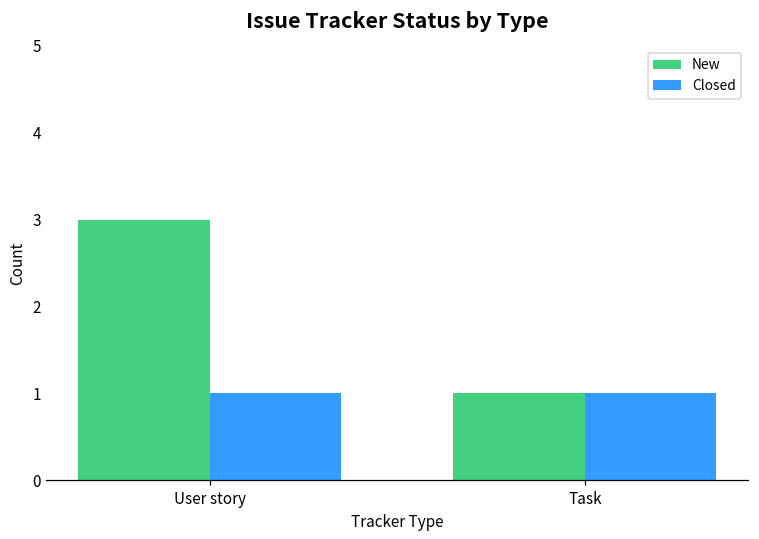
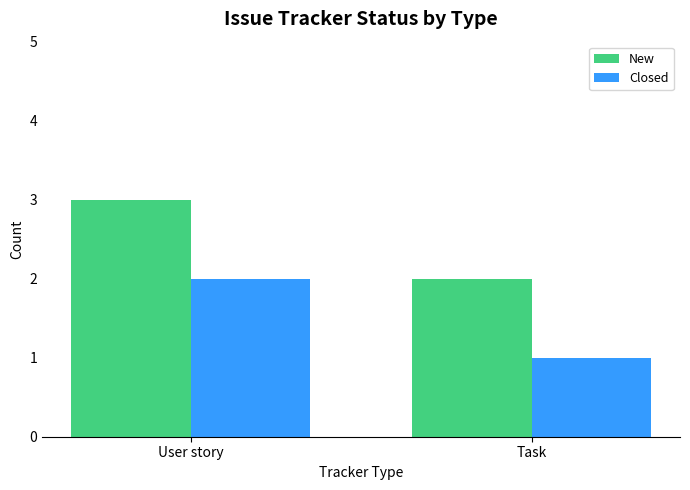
Closed, User story: 1 -> 2
New, Task: 1 -> 2
